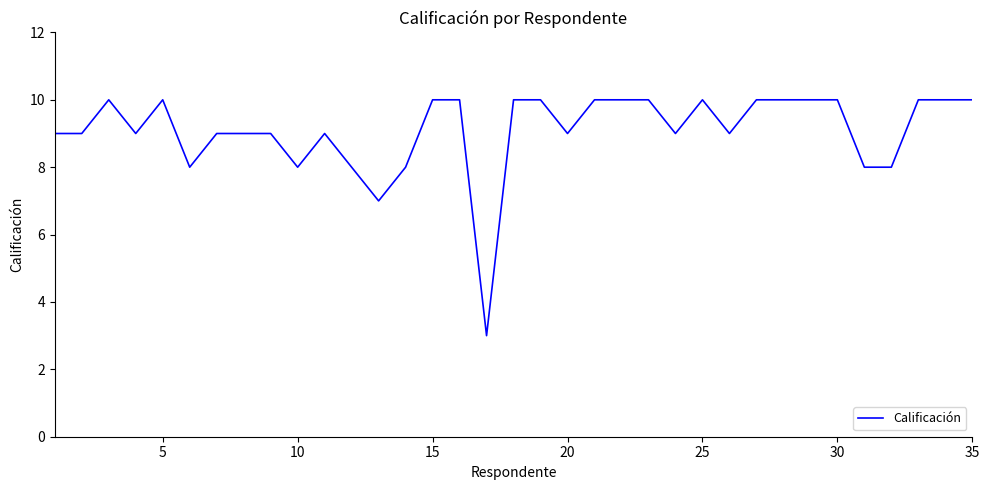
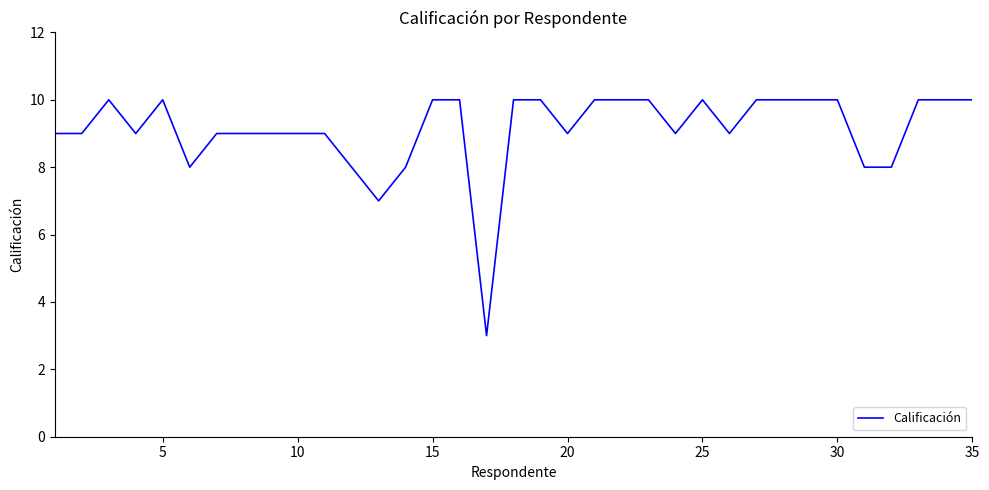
10: 8 -> 9
